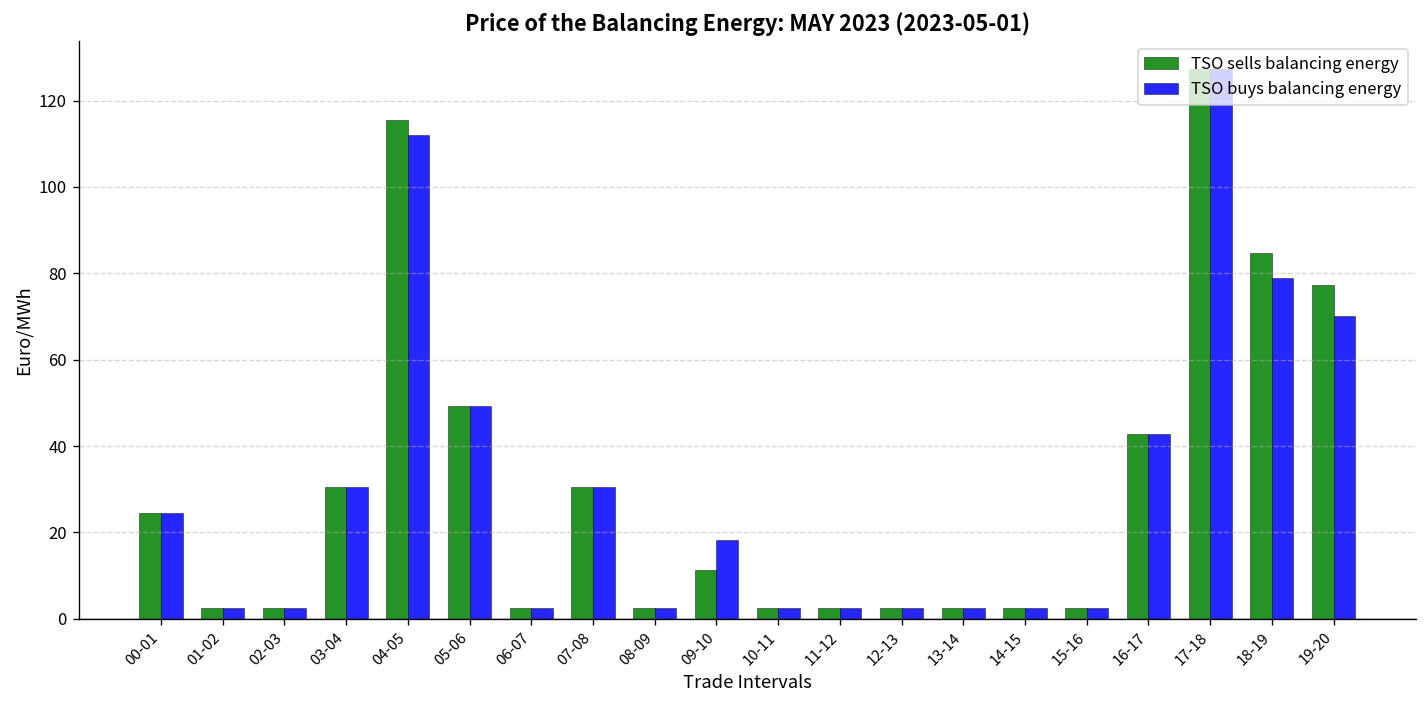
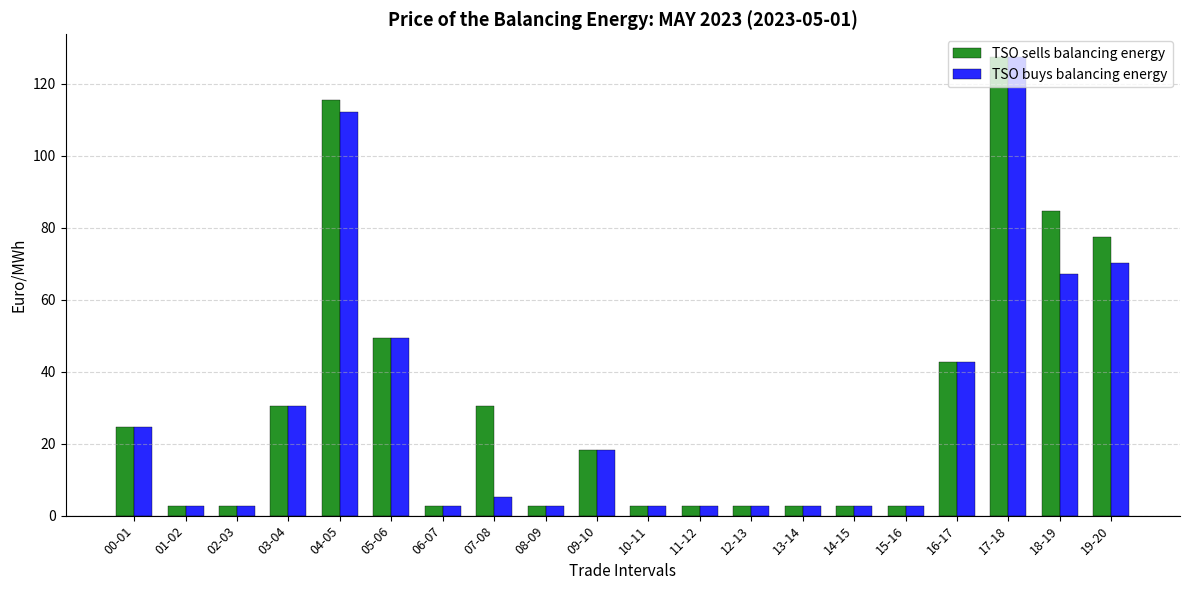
TSO buys balancing energy, 07-08: 31 -> 5
TSO sells balancing energy, 09-10: 11 -> 18
TSO buys balancing energy, 18-19: 79 -> 67
